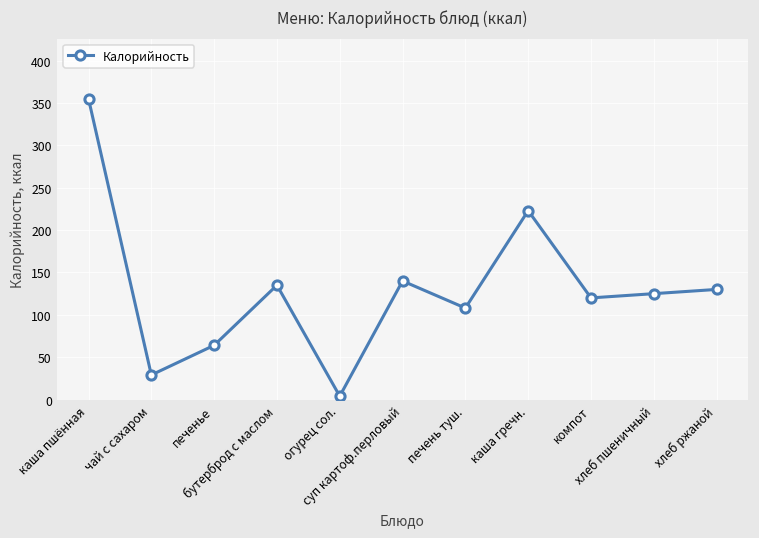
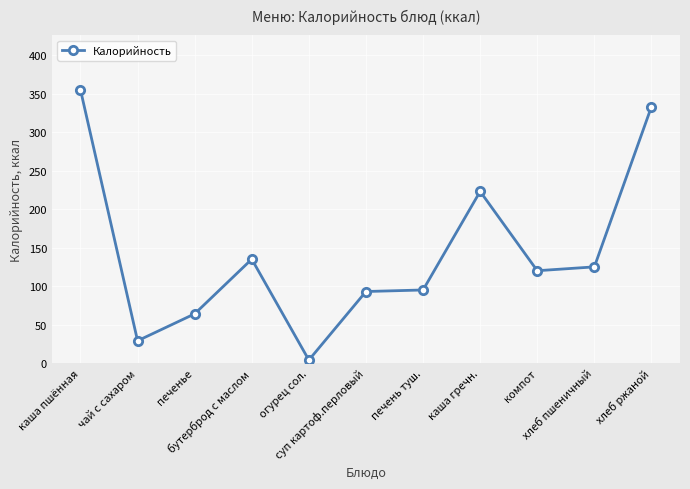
суп картоф.перловый: 140 -> 90
печень туш.: 110 -> 100
хлеб ржаной: 130 -> 330
